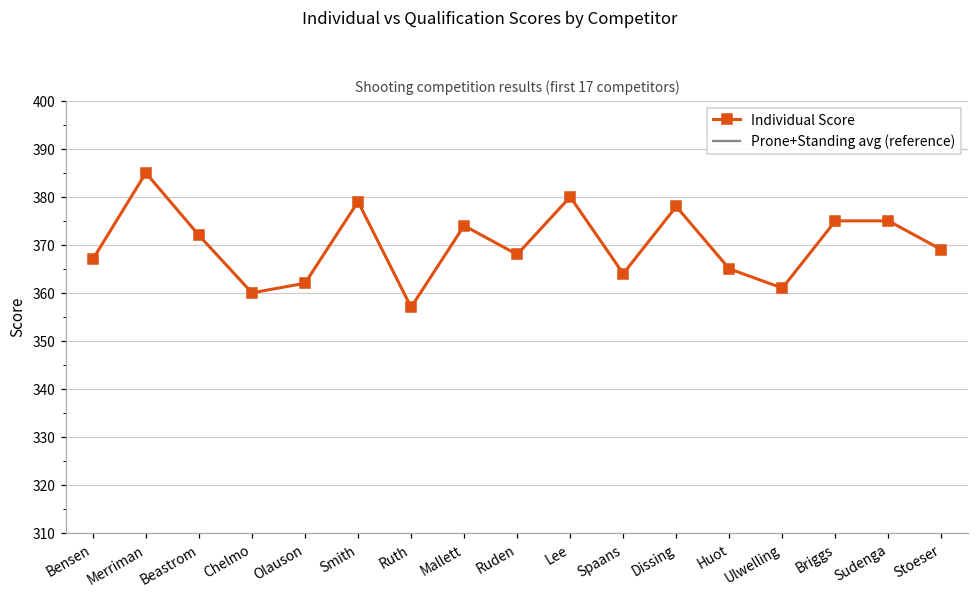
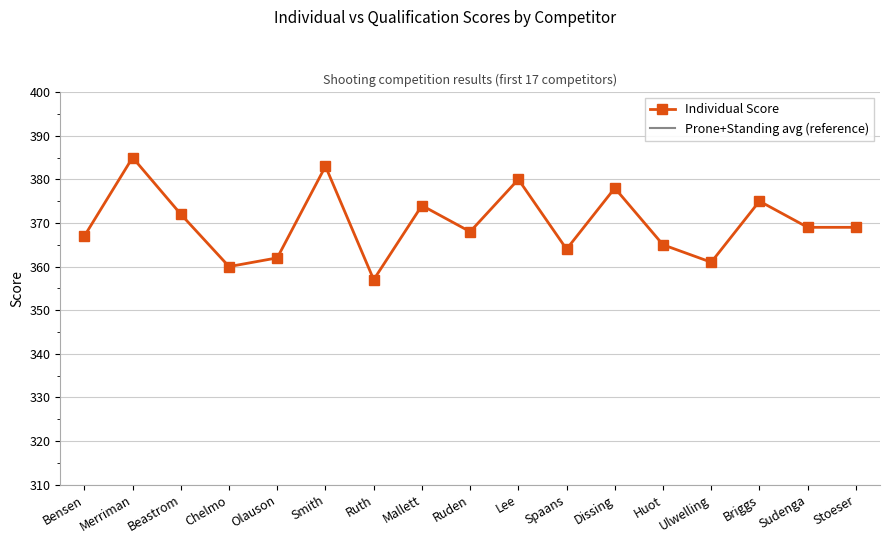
Individual Score, Smith: 379 -> 383
Individual Score, Sudenga: 375 -> 369
